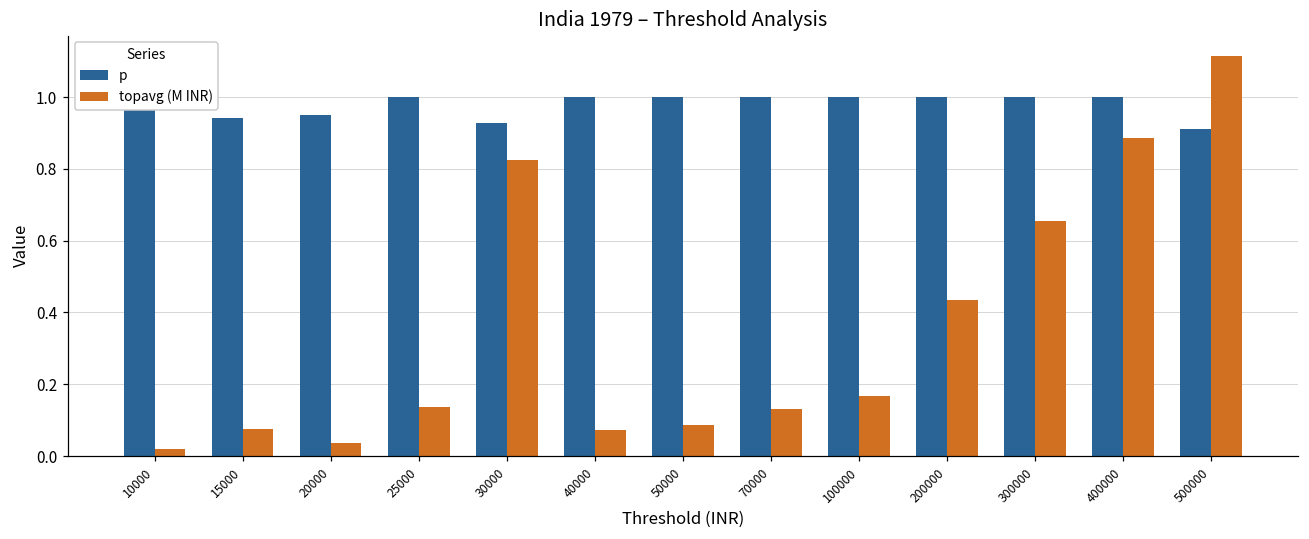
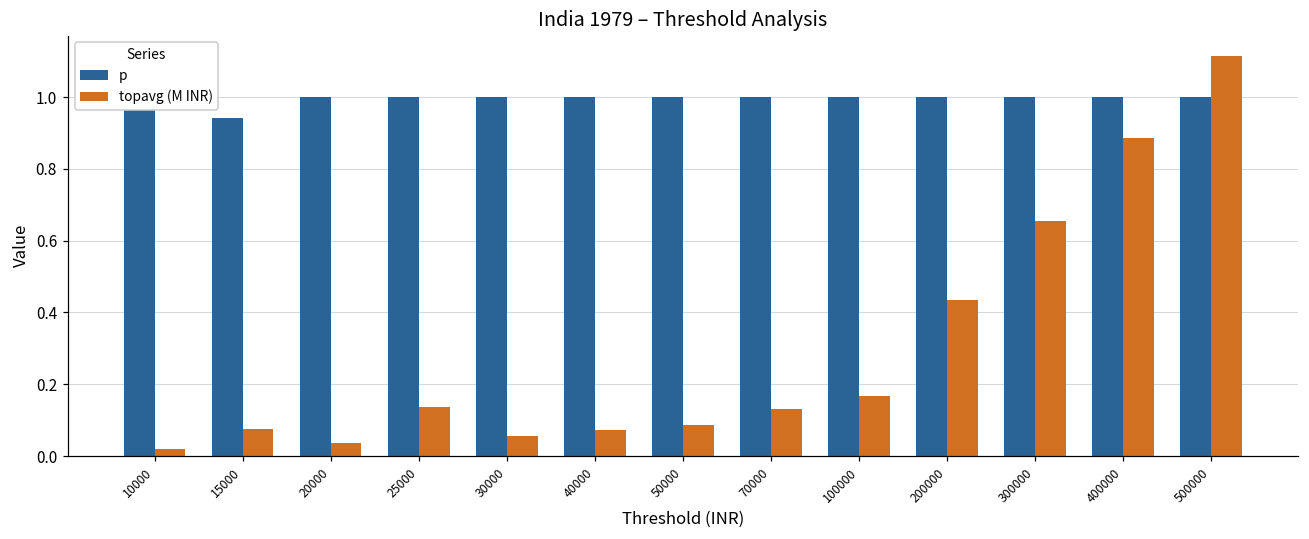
p, 20000: 0.95 -> 1.00
p, 30000: 0.93 -> 1.00
topavg (M INR), 30000: 0.83 -> 0.05
p, 500000: 0.91 -> 1.00
